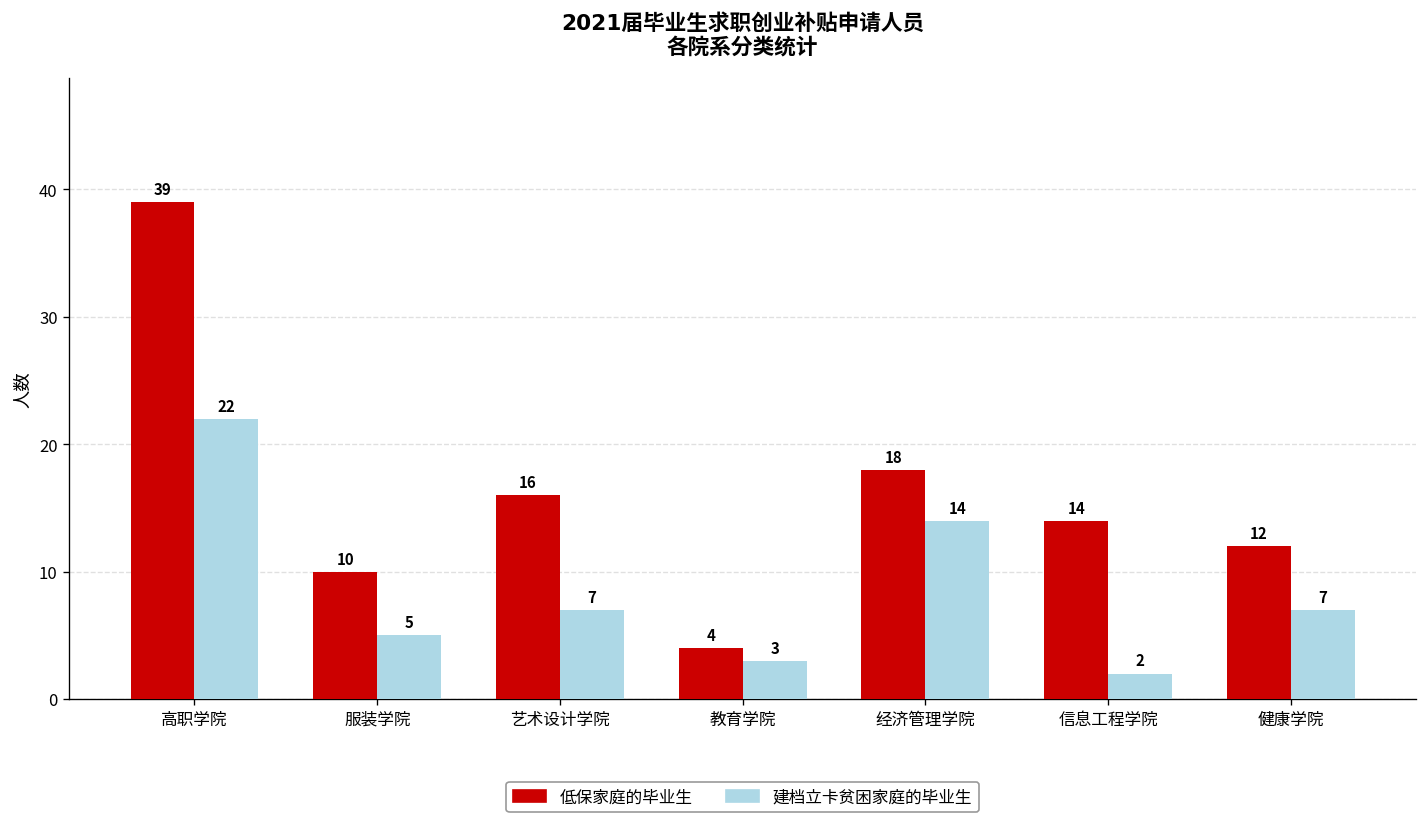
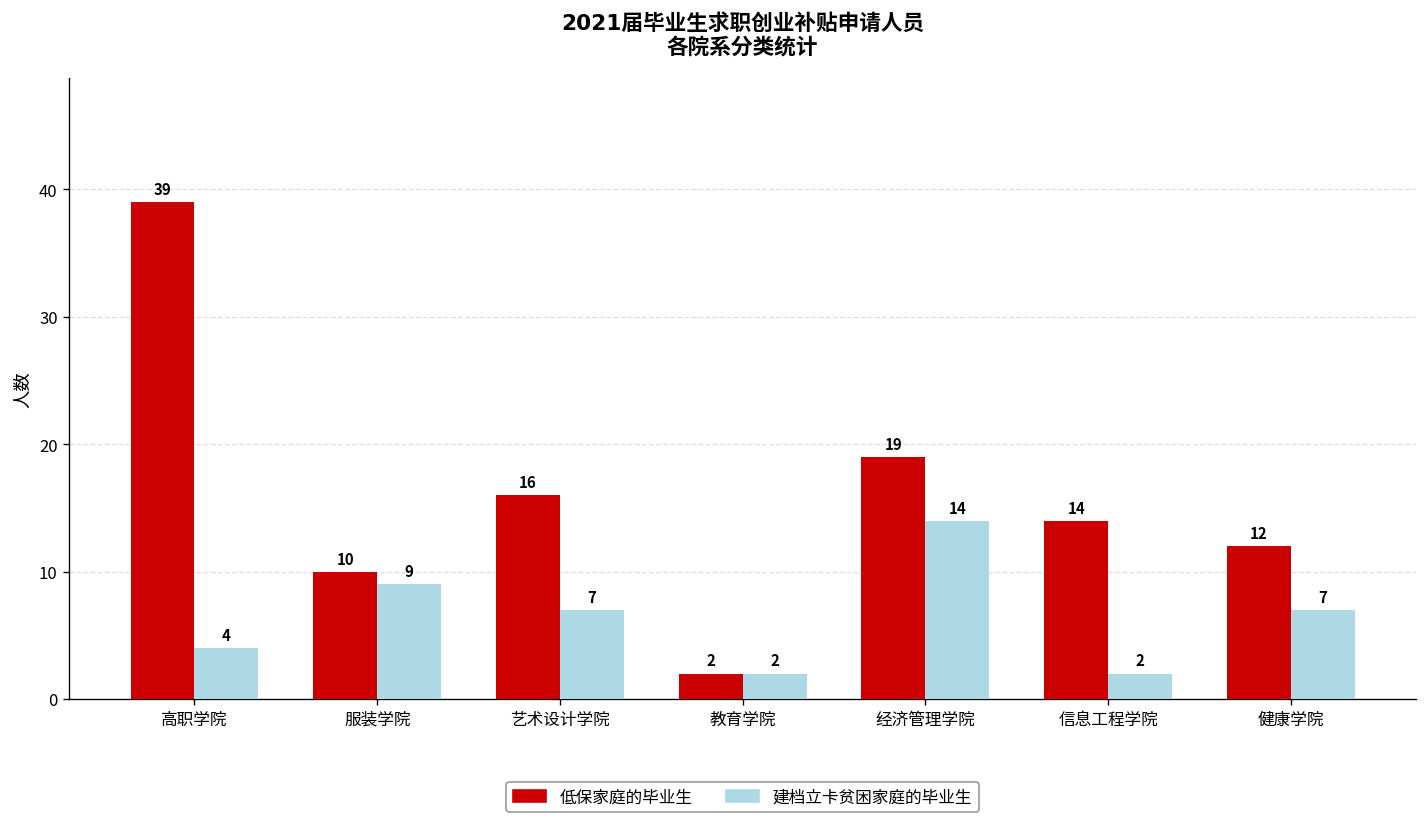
建档立卡贫困家庭的毕业生, 高职学院: 22 -> 4
建档立卡贫困家庭的毕业生, 服装学院: 5 -> 9
低保家庭的毕业生, 教育学院: 4 -> 2
建档立卡贫困家庭的毕业生, 教育学院: 3 -> 2
低保家庭的毕业生, 经济管理学院: 18 -> 19
